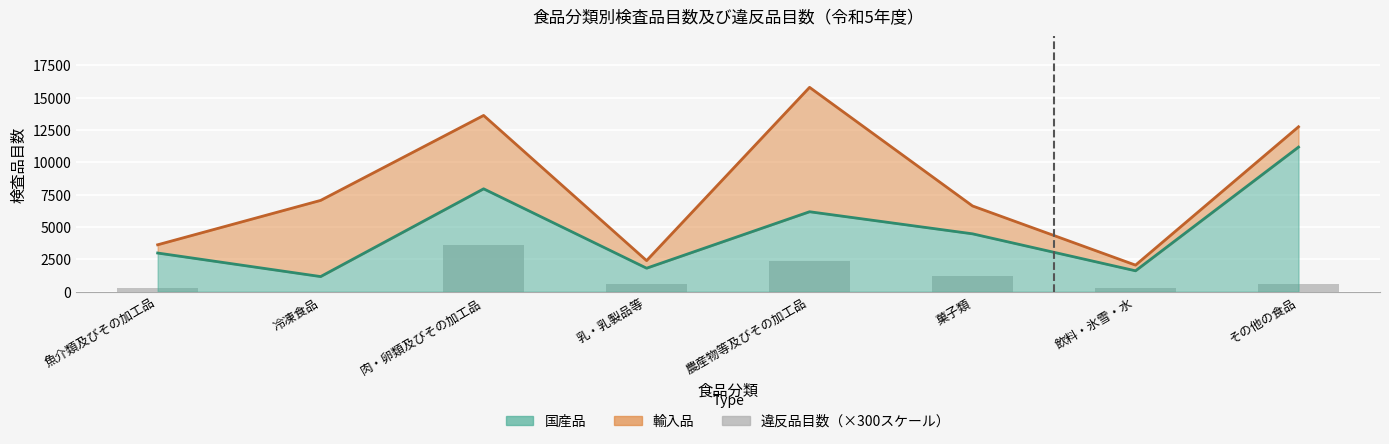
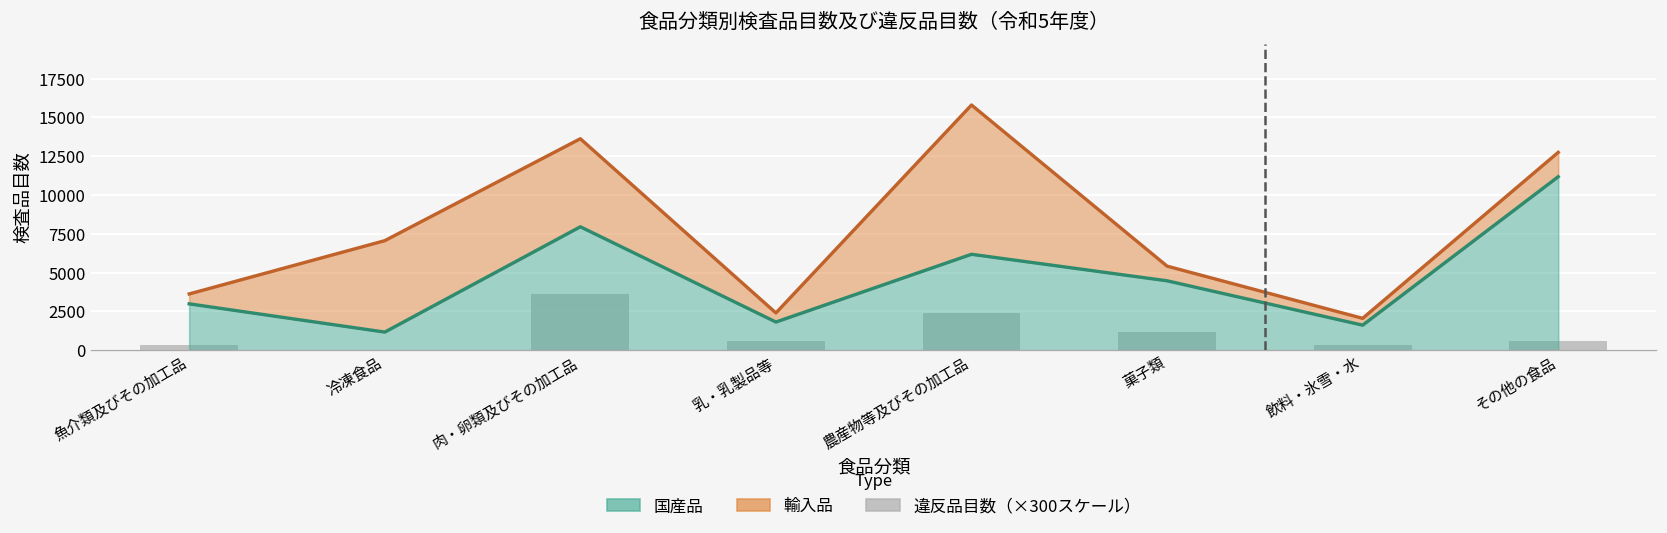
輸入品, 菓子類: 2200 -> 900
